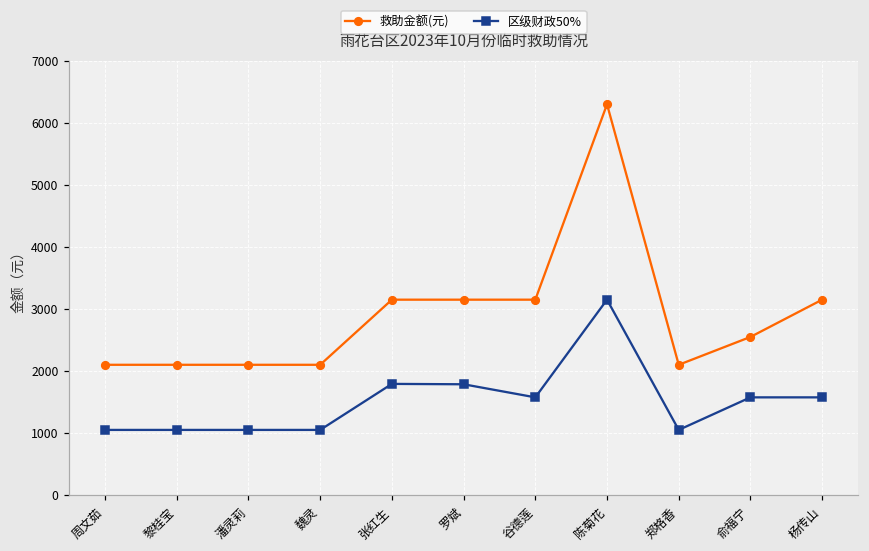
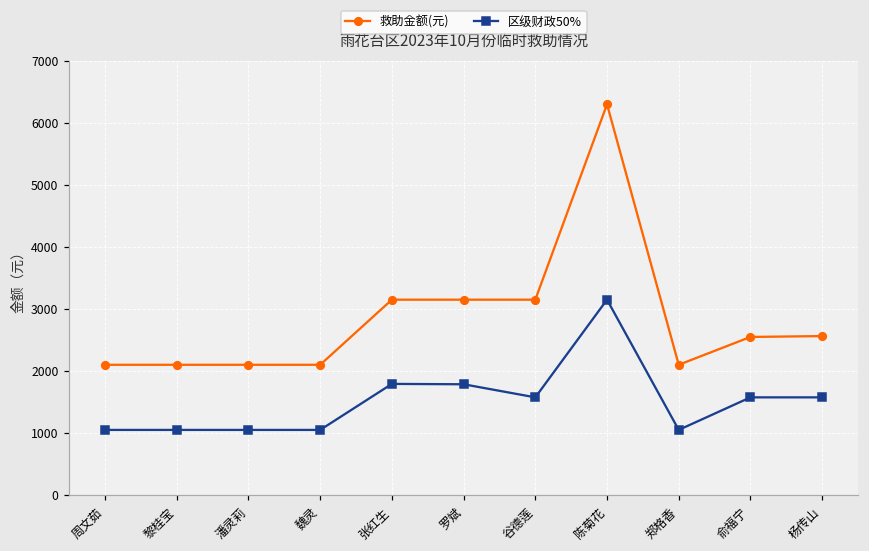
救助金额(元), 杨传山: 3200 -> 2600
